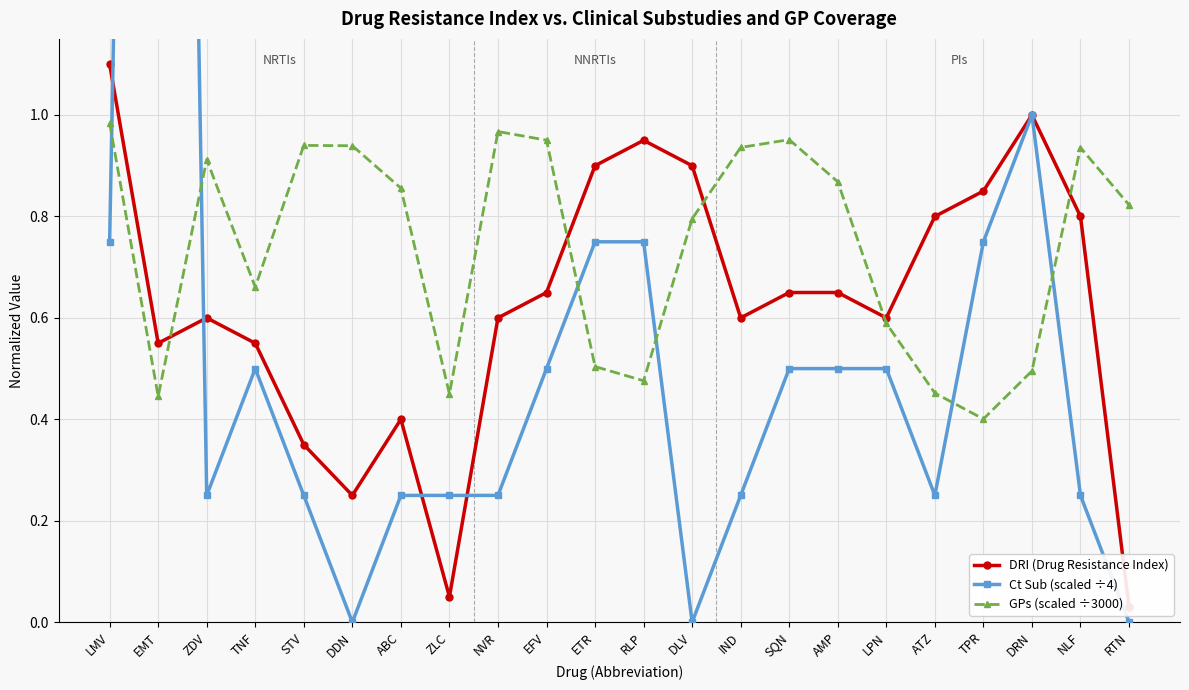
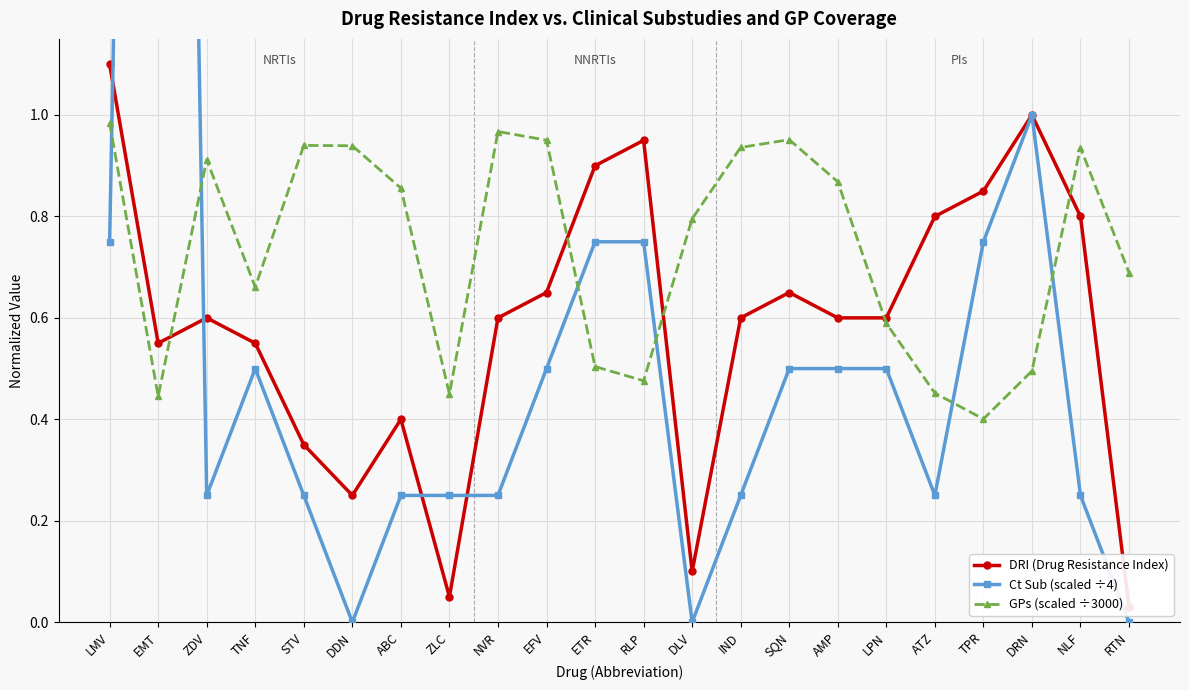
DRI (Drug Resistance Index), DLV: 0.9 -> 0.1
DRI (Drug Resistance Index), AMP: 0.65 -> 0.60
GPs (scaled ÷3000), RTN: 0.82 -> 0.69
